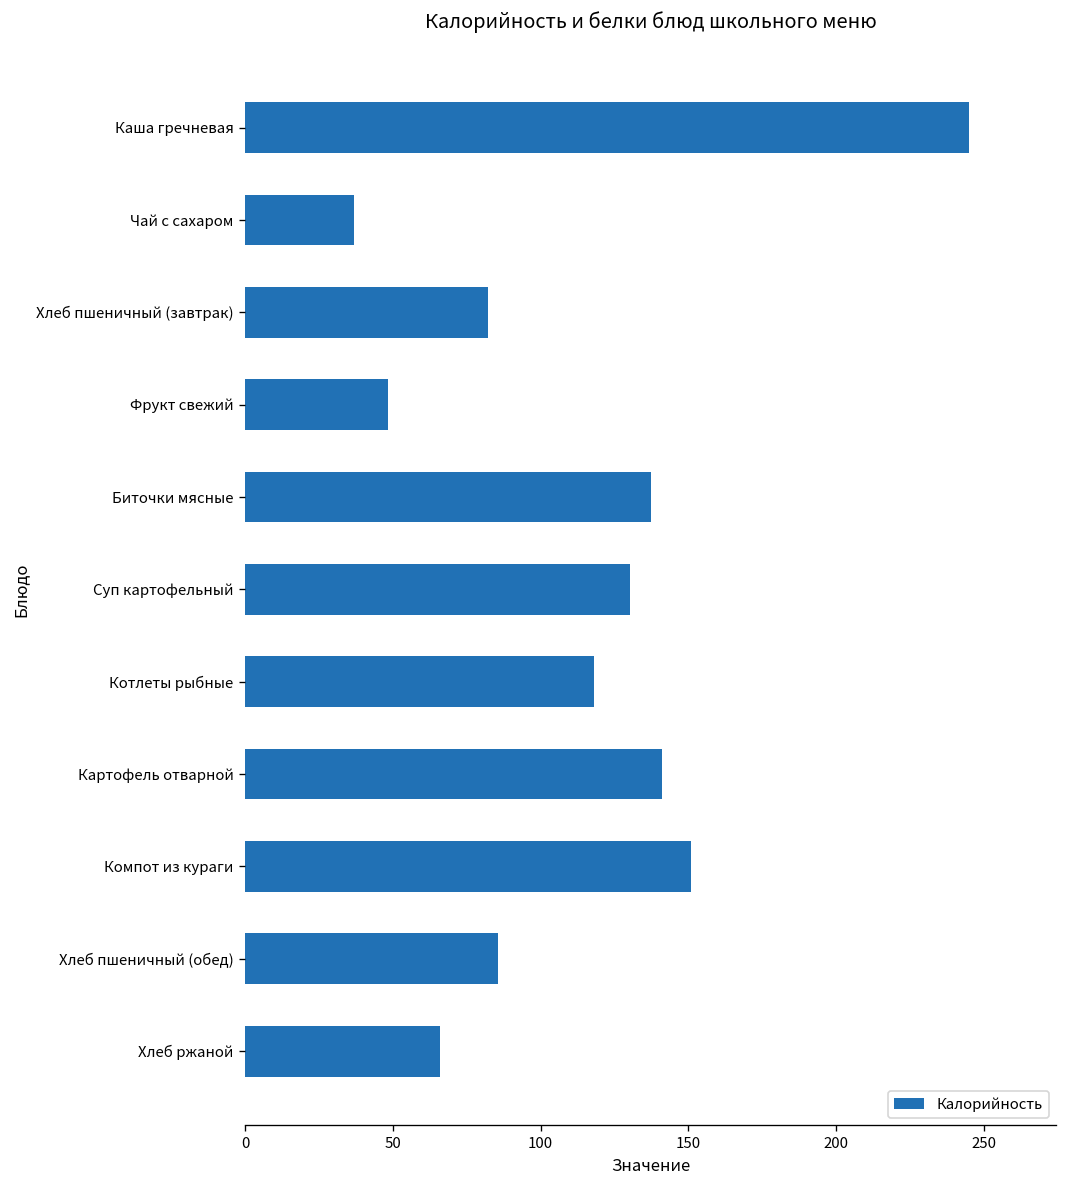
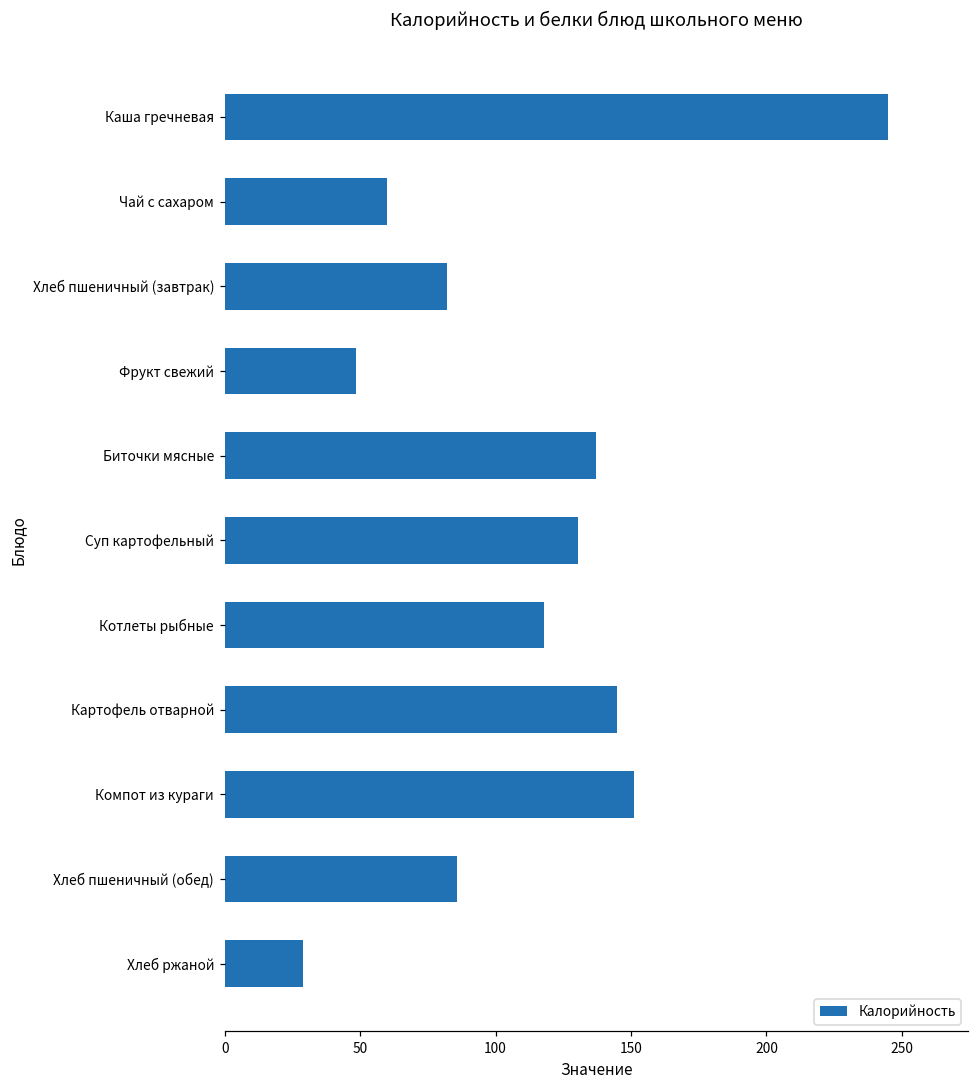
Чай с сахаром: 37 -> 60
Картофель отварной: 141 -> 145
Хлеб ржаной: 66 -> 29
